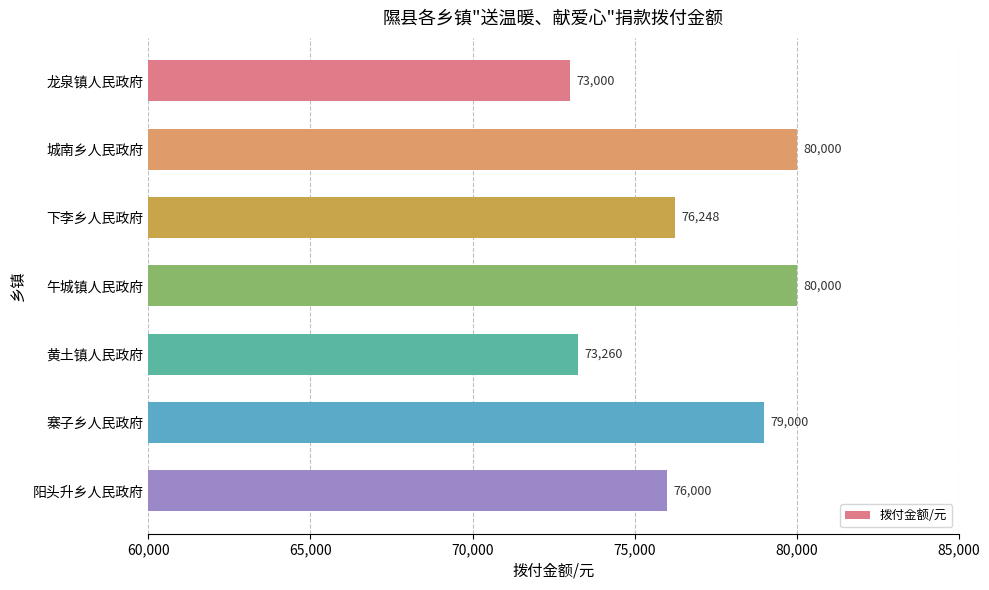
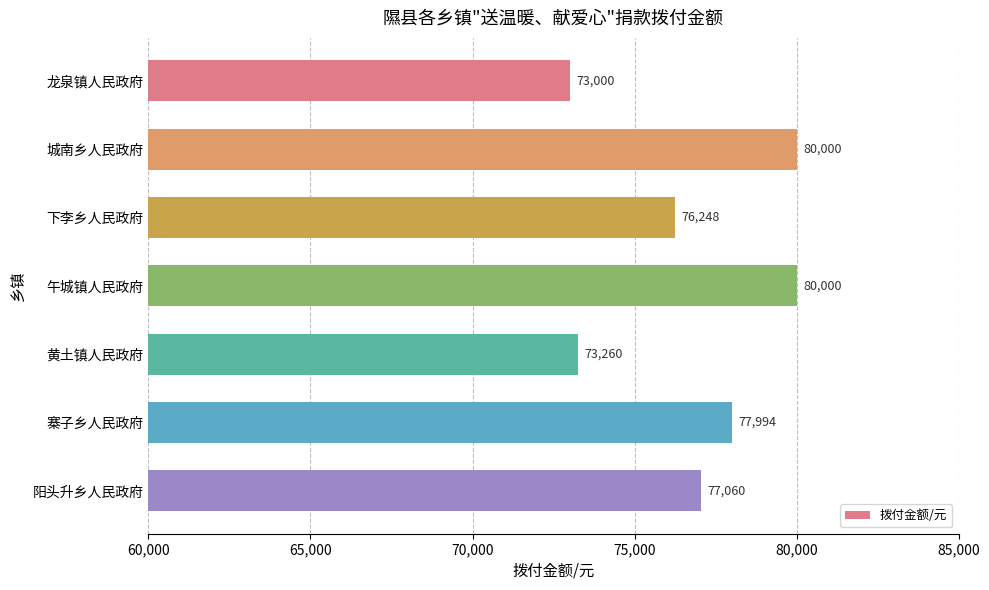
寨子乡人民政府: 79,000 -> 77,994
阳头升乡人民政府: 76,000 -> 77,060
